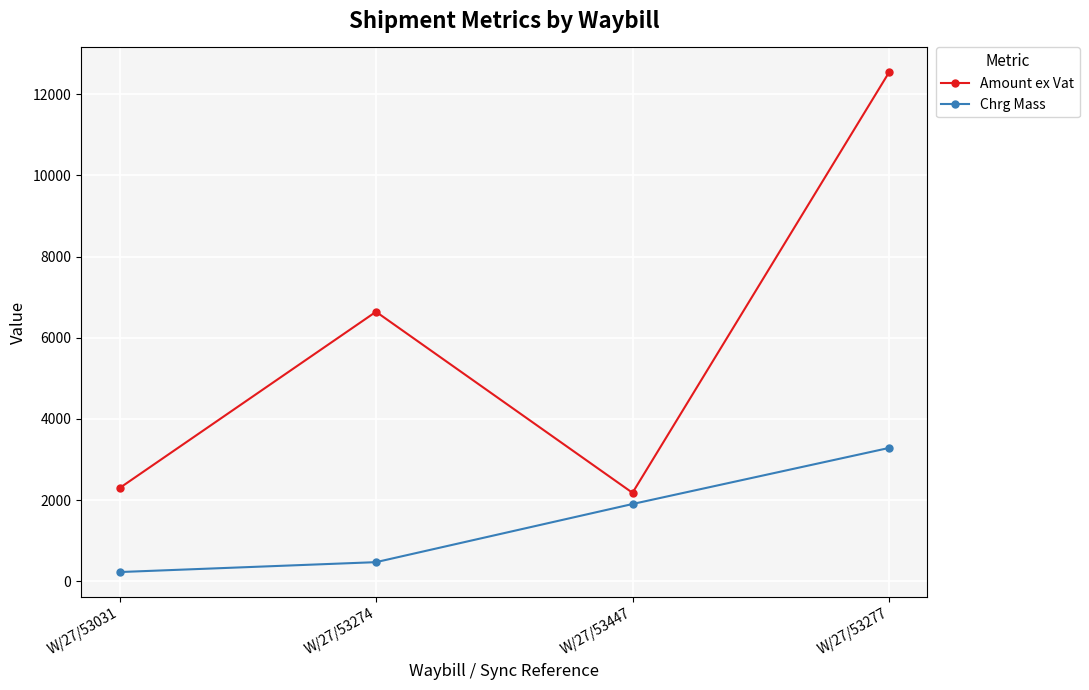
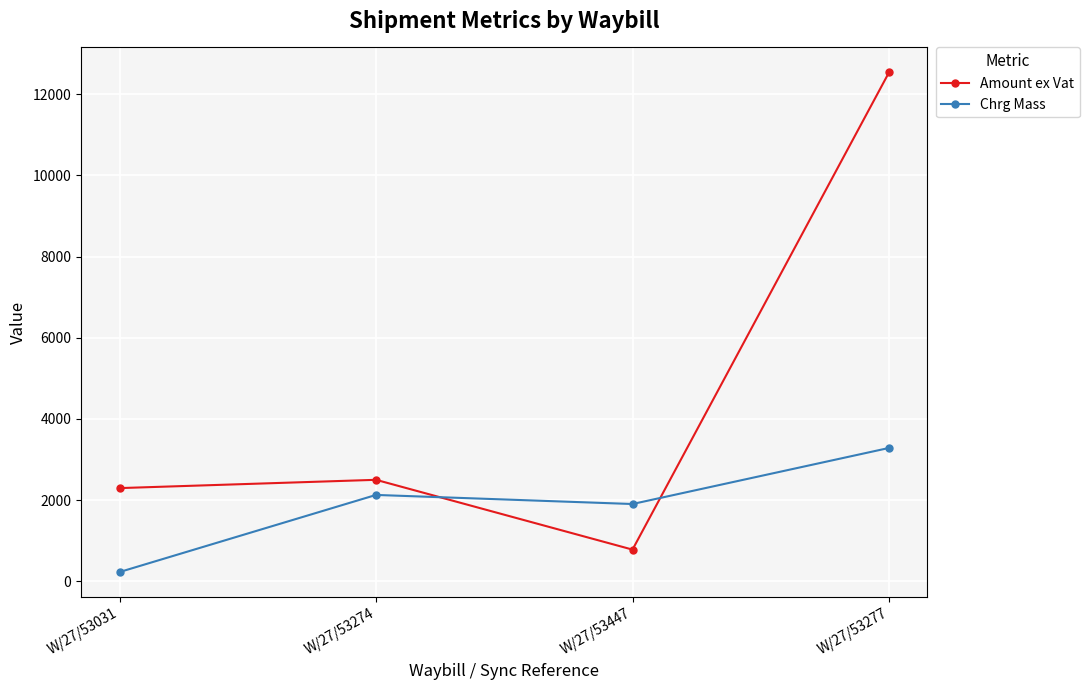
Amount ex Vat, W/27/53274: 6600 -> 2500
Chrg Mass, W/27/53274: 500 -> 2100
Amount ex Vat, W/27/53447: 2200 -> 800
